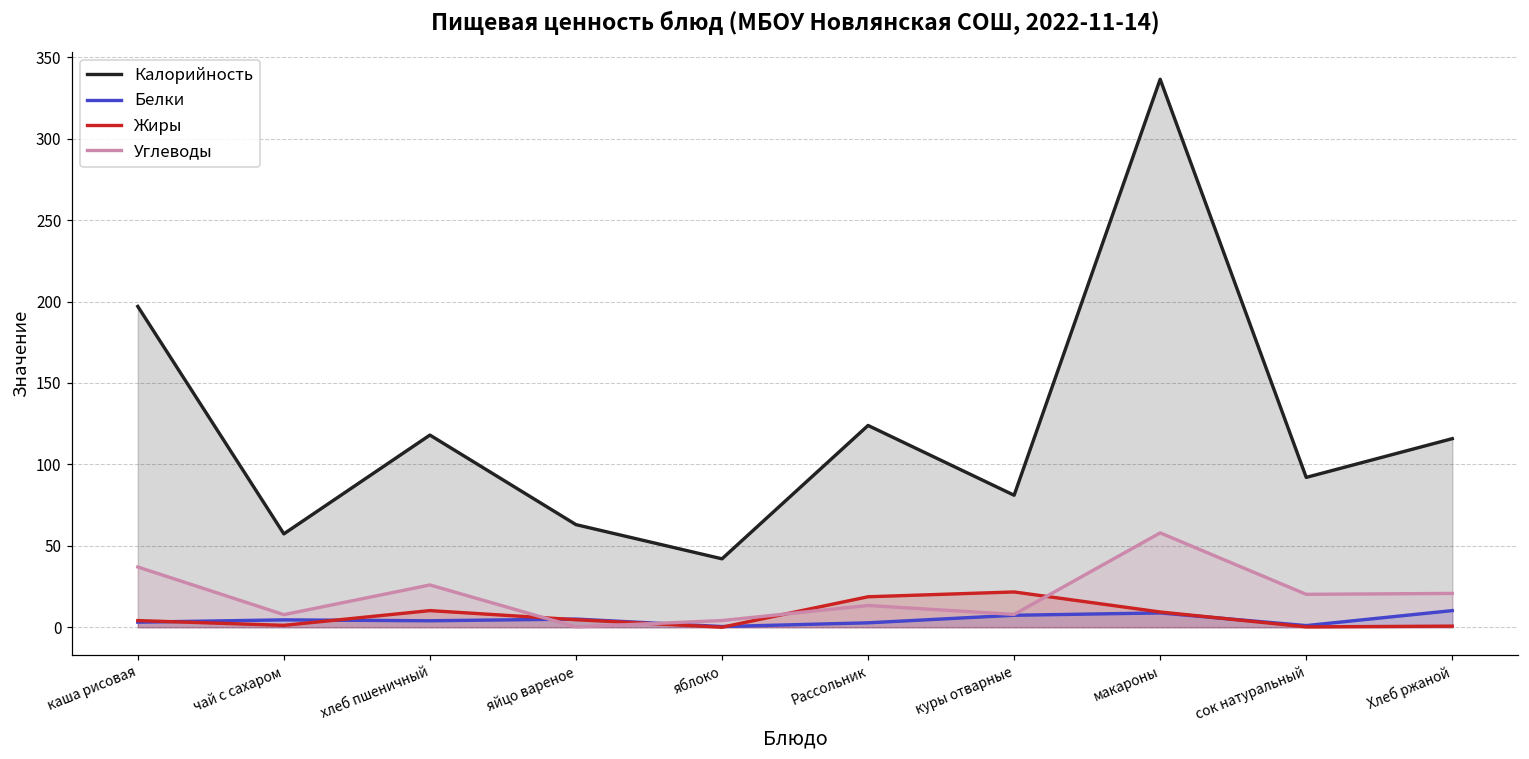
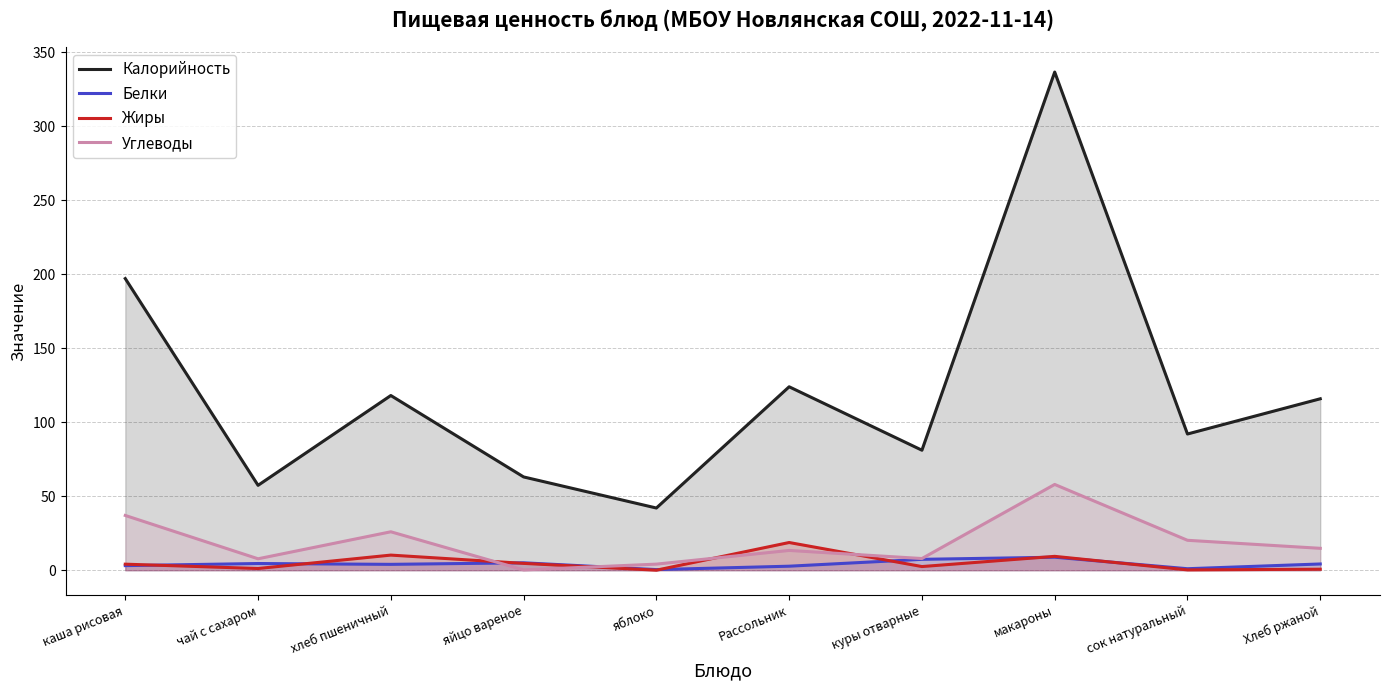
Жиры, куры отварные: 22 -> 2
Белки, Хлеб ржаной: 10 -> 4
Углеводы, Хлеб ржаной: 21 -> 15
